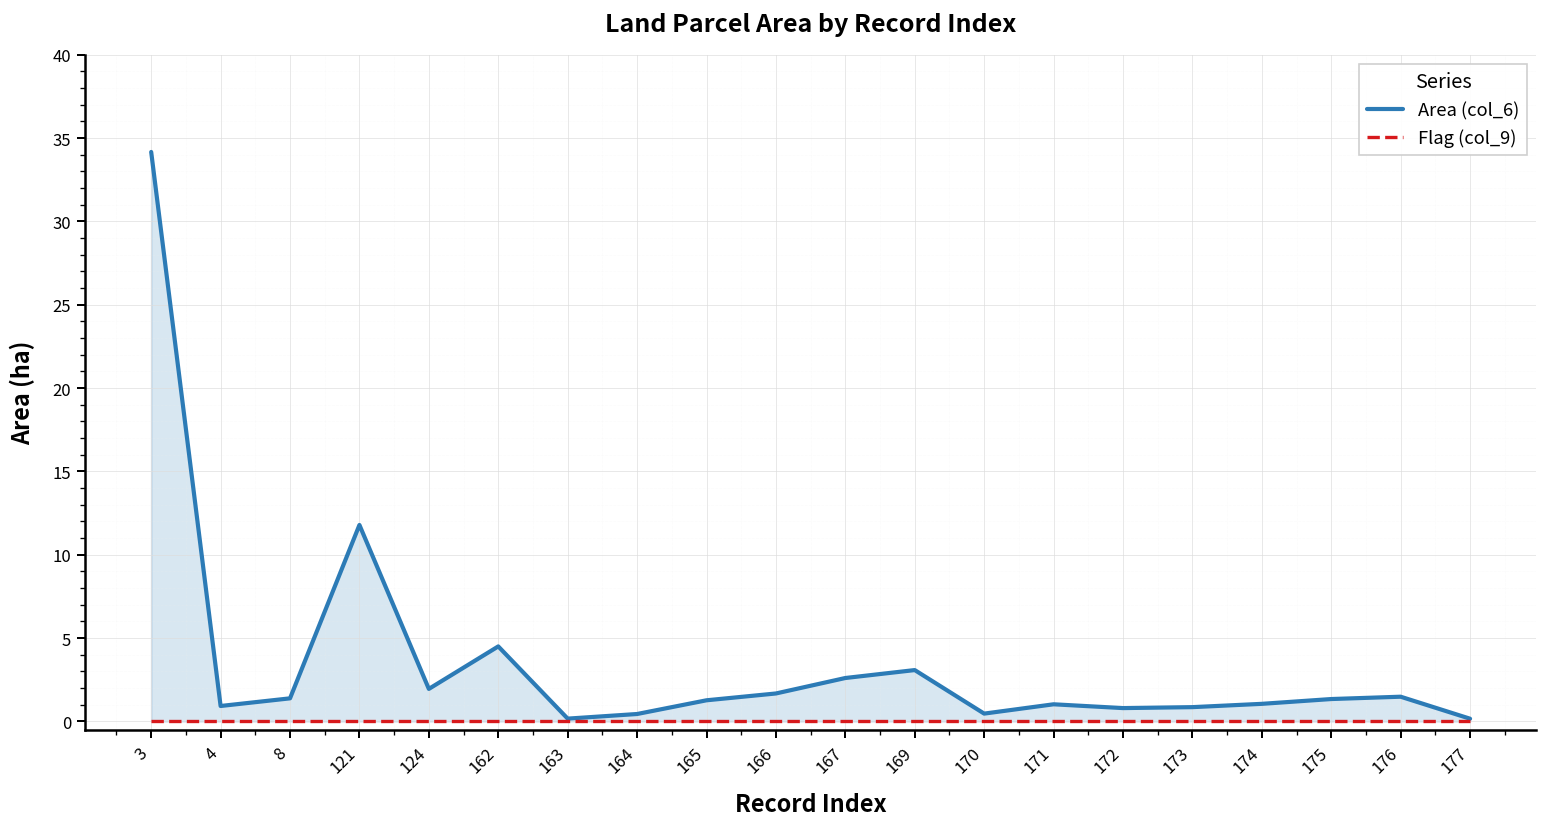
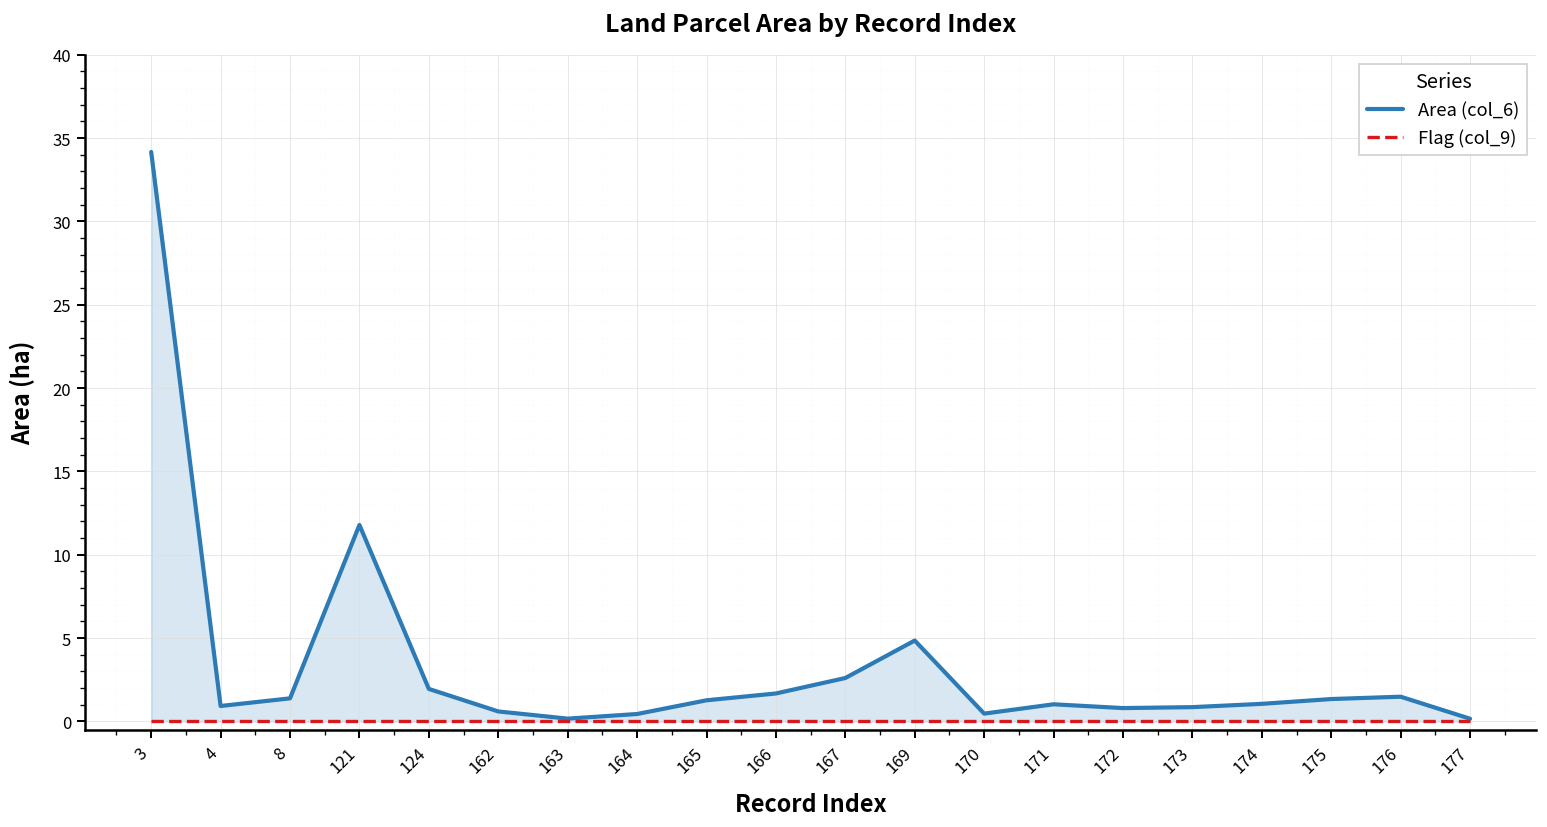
Area (col_6), 162: 4.5 -> 0.6
Area (col_6), 169: 3.1 -> 4.9
